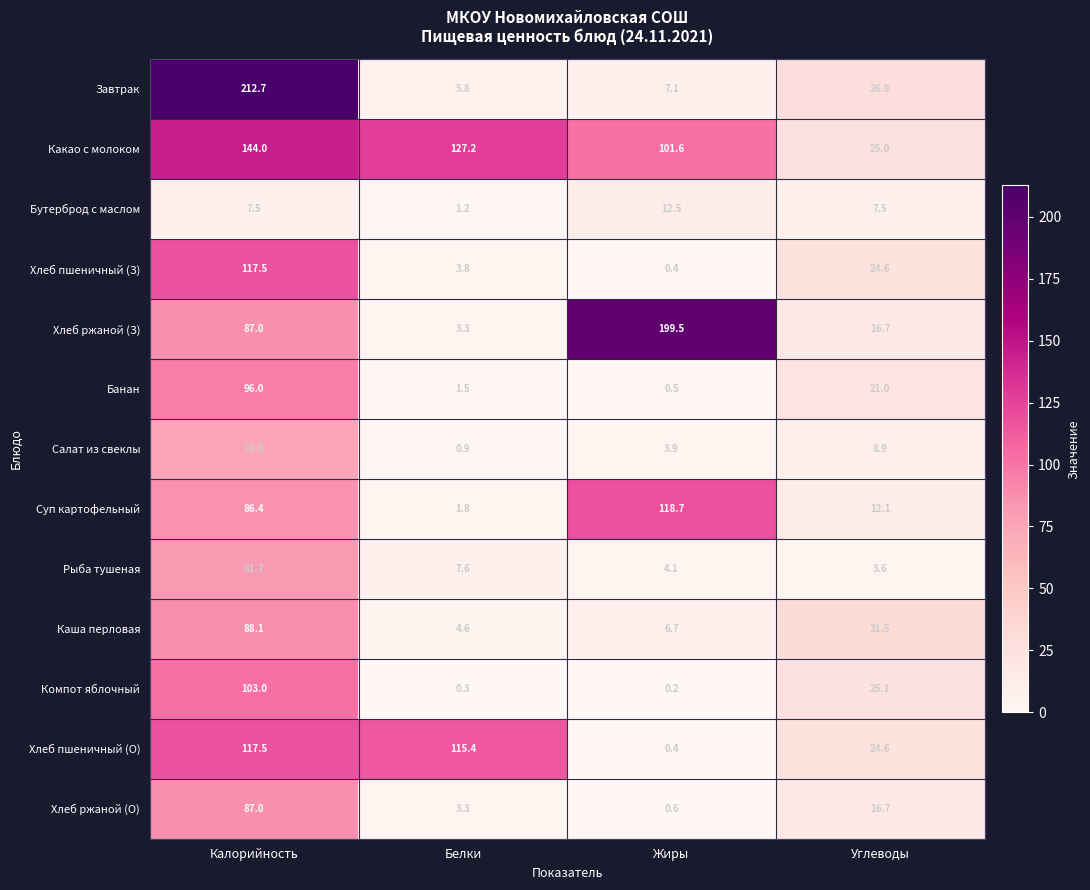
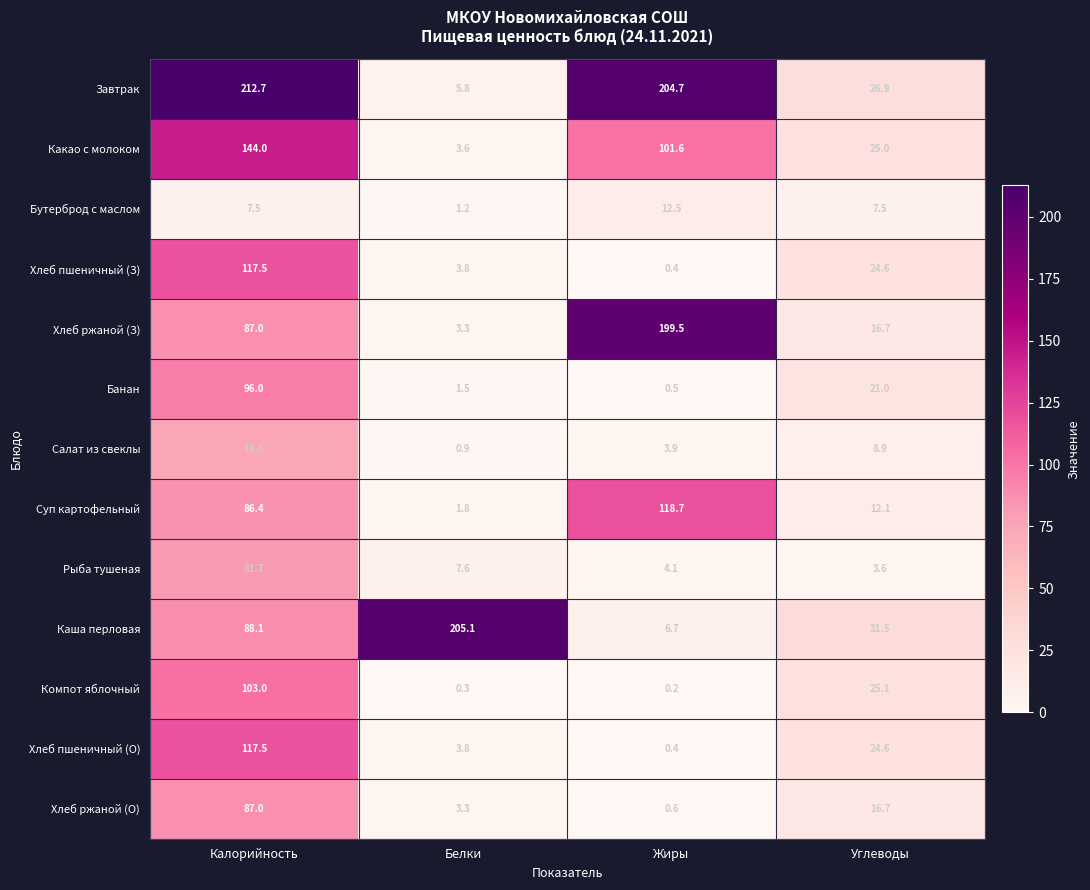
Завтрак, Жиры: 7.1 -> 204.7
Какао с молоком, Белки: 127.2 -> 3.6
Каша перловая, Белки: 4.6 -> 205.1
Хлеб пшеничный (О), Белки: 115.4 -> 3.8
